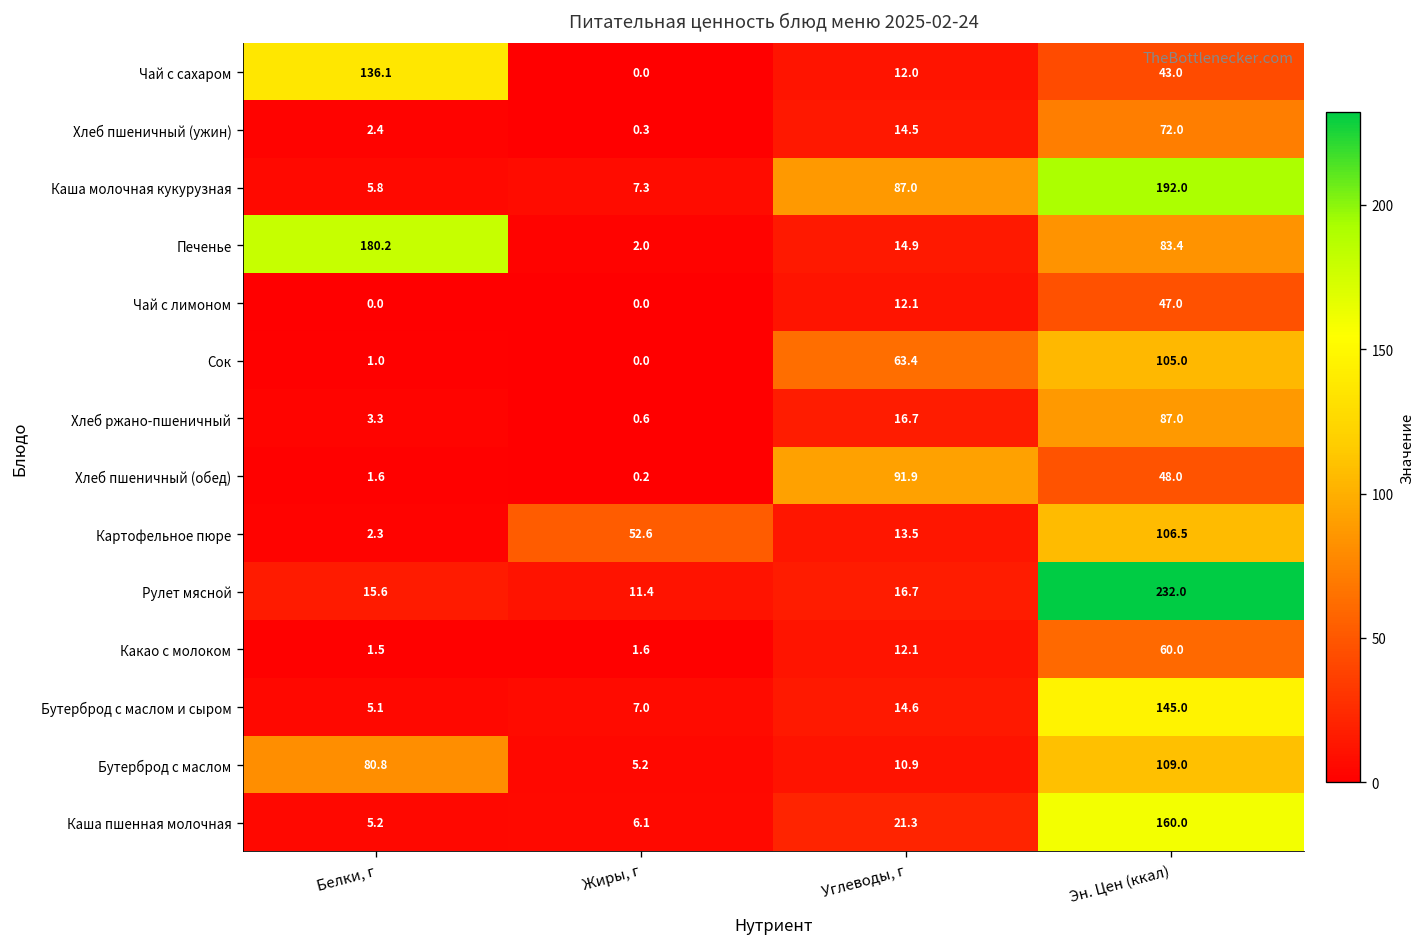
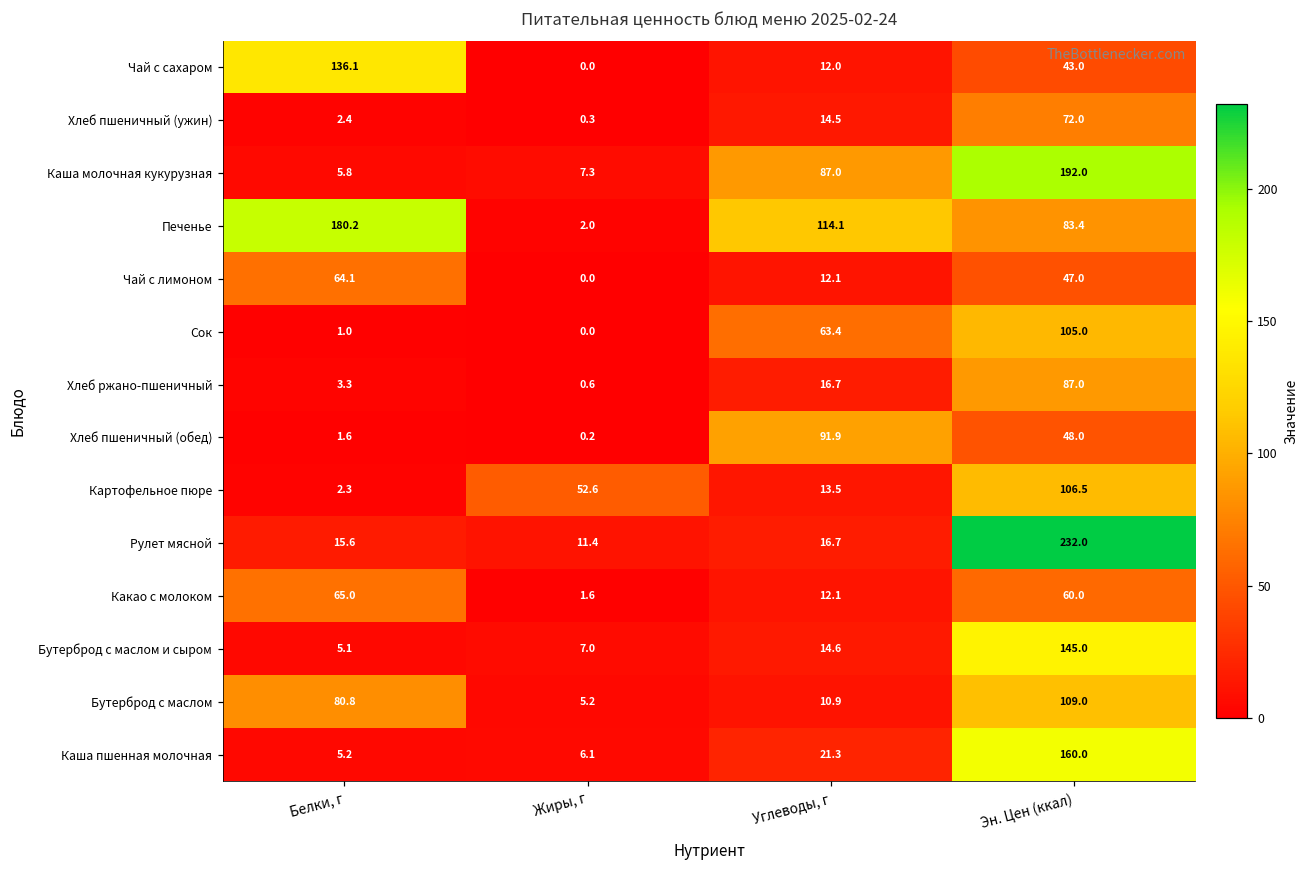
Печенье, Углеводы, г: 14.9 -> 114.1
Чай с лимоном, Белки, г: 0.0 -> 64.1
Какао с молоком, Белки, г: 1.5 -> 65.0
